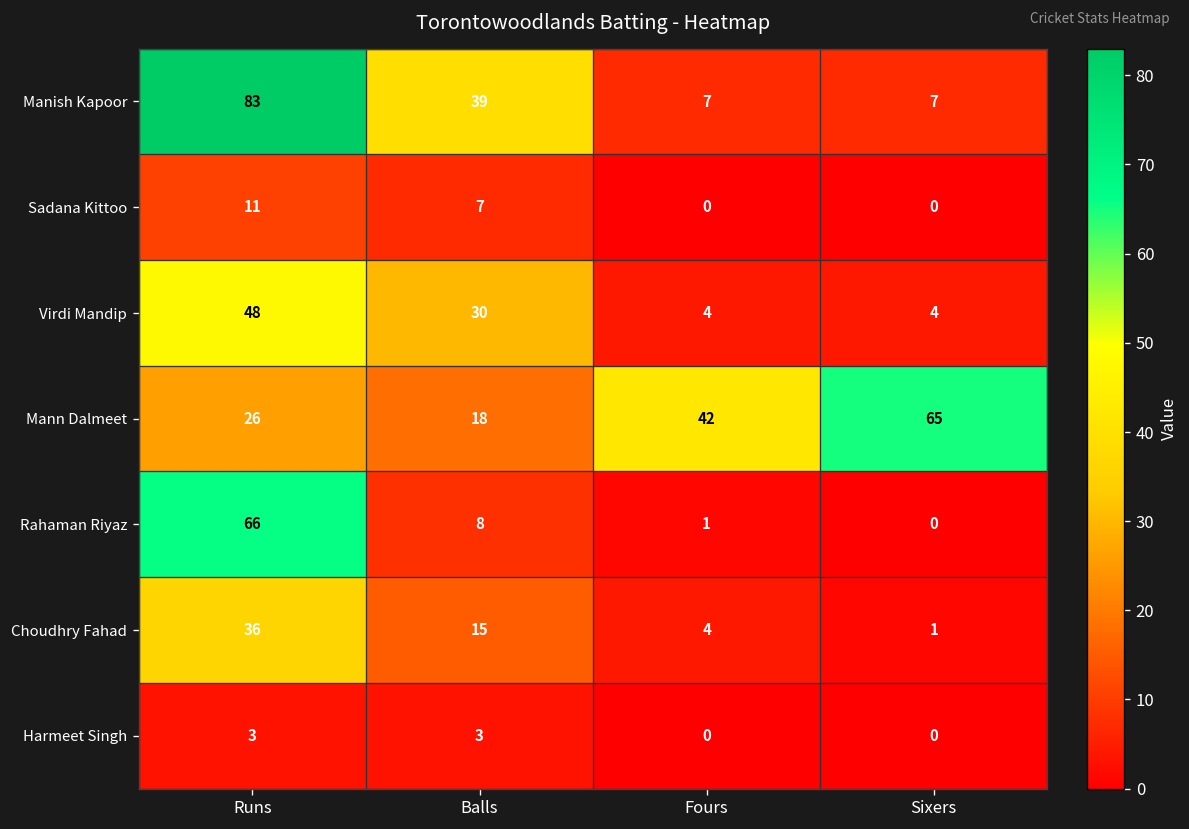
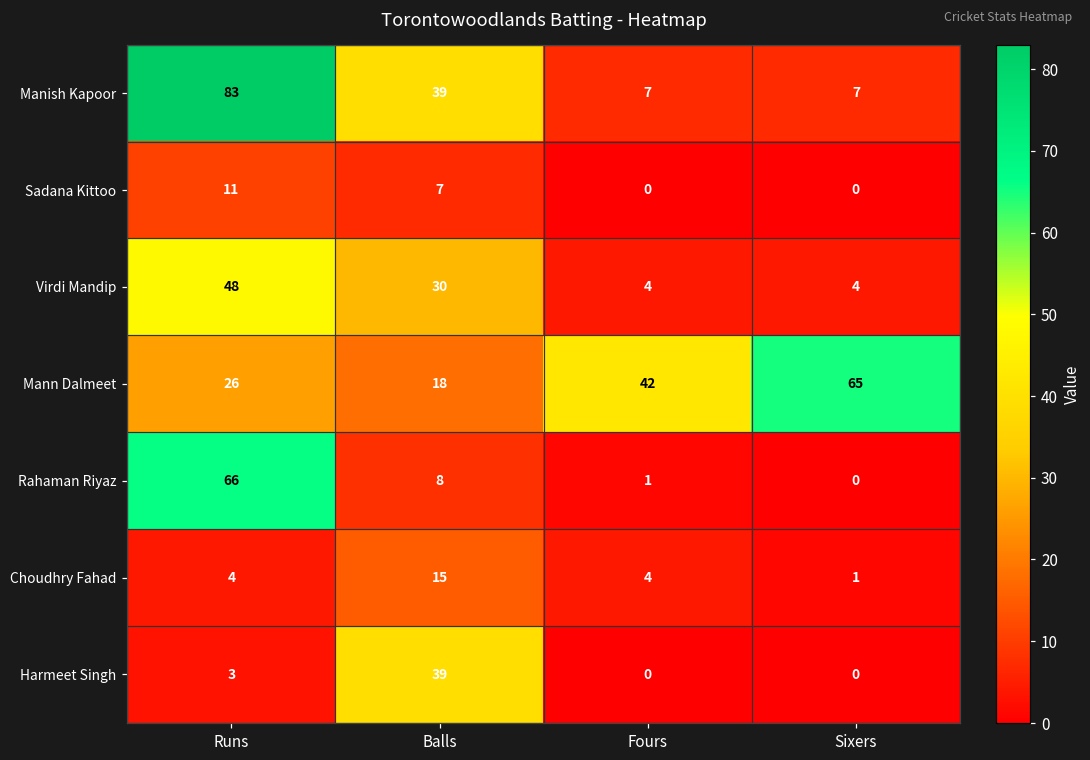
Choudhry Fahad, Runs: 36 -> 4
Harmeet Singh, Balls: 3 -> 39
